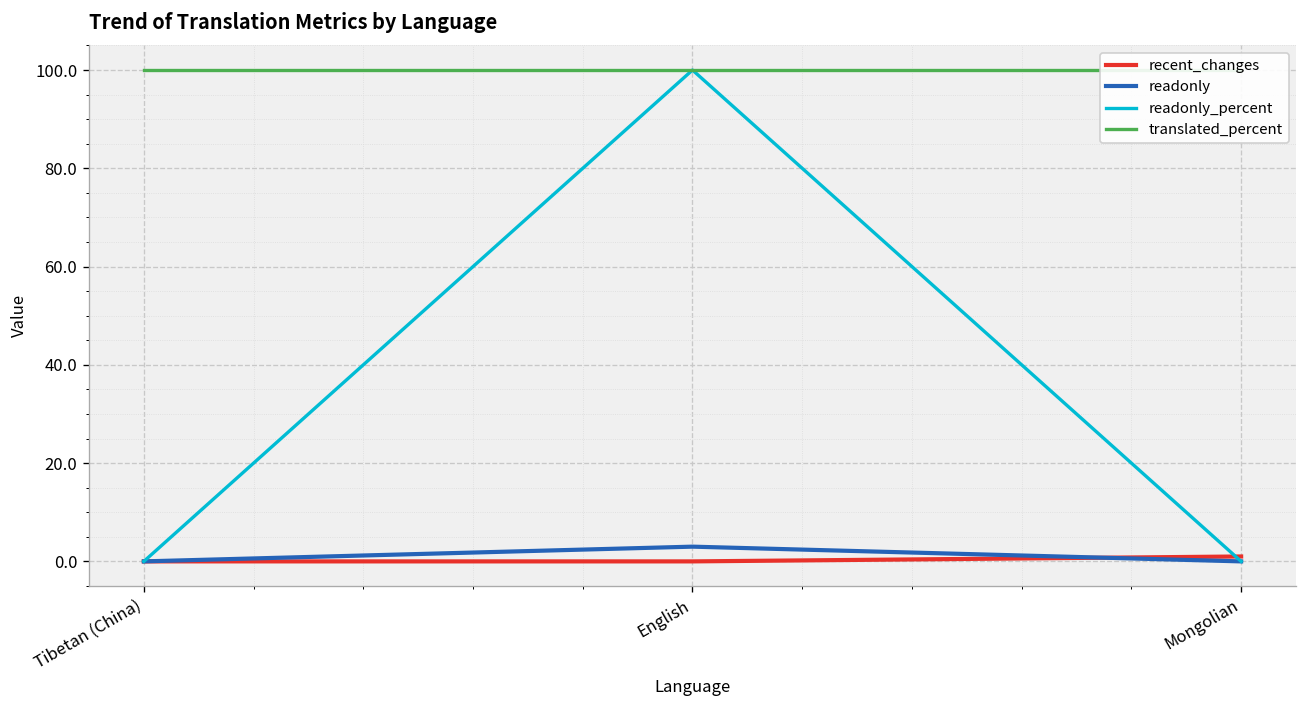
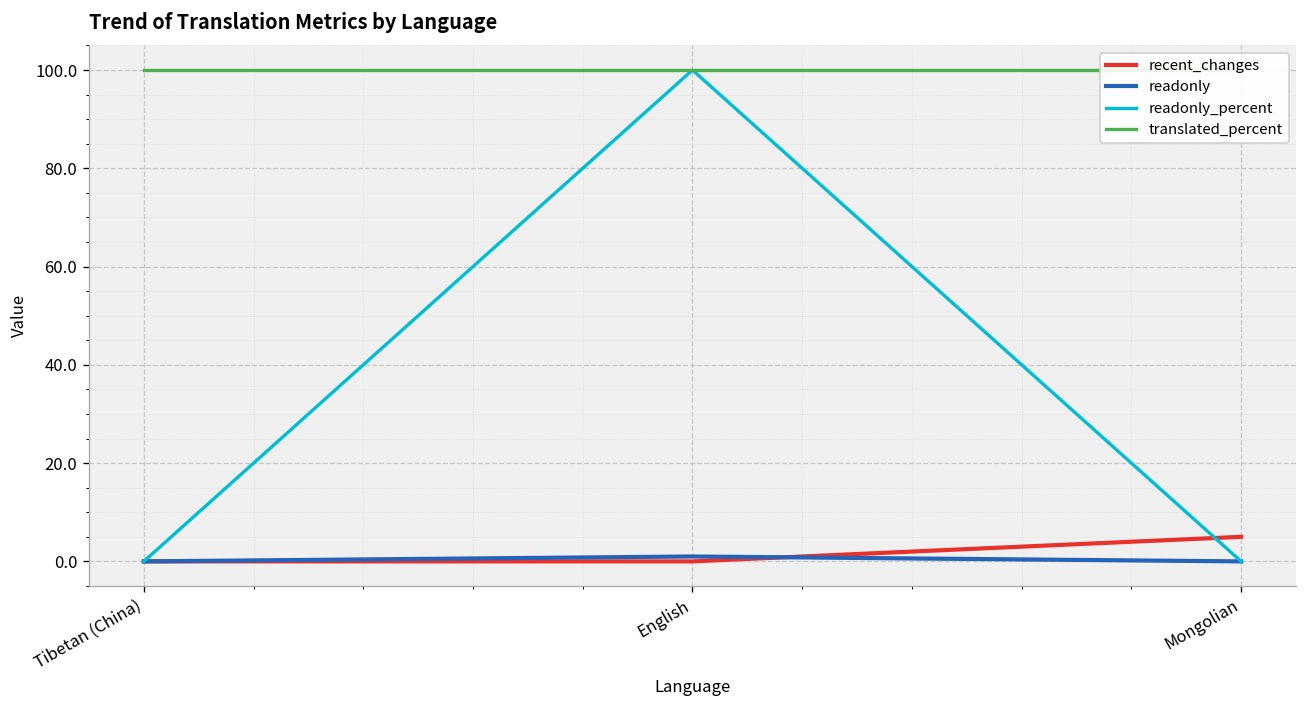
readonly, English: 3 -> 1
recent_changes, Mongolian: 1 -> 5
